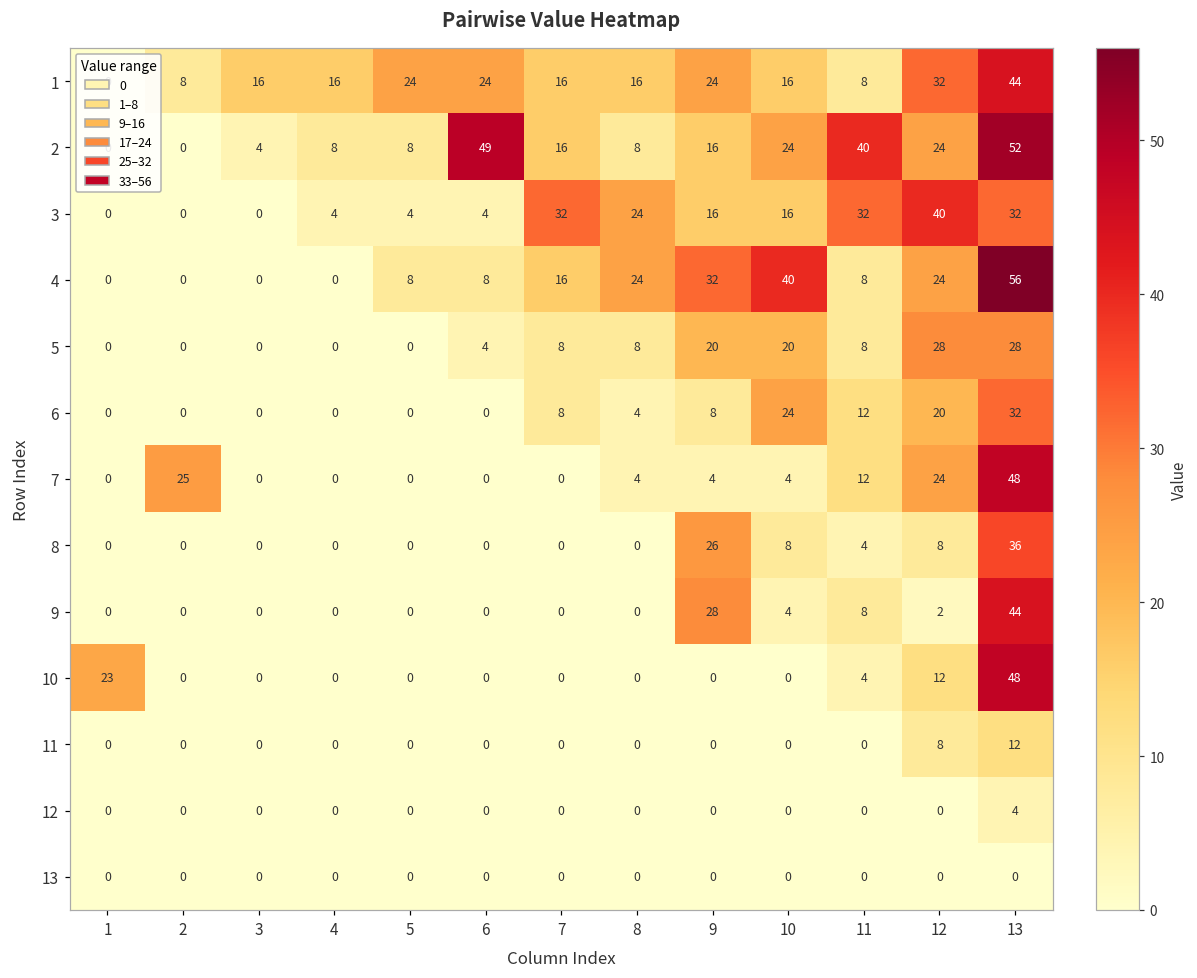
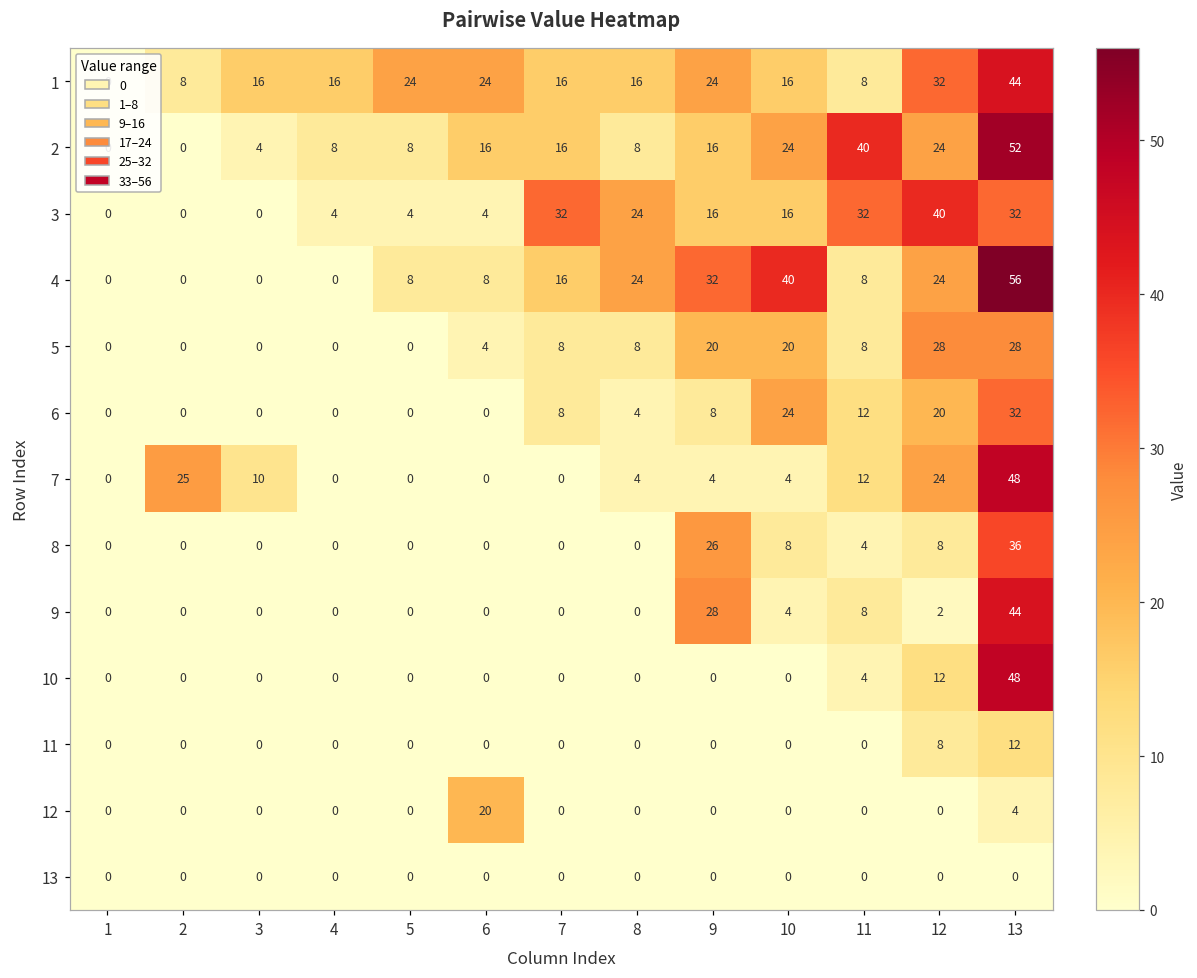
2, 6: 49 -> 16
7, 3: 0 -> 10
10, 1: 23 -> 0
12, 6: 0 -> 20
